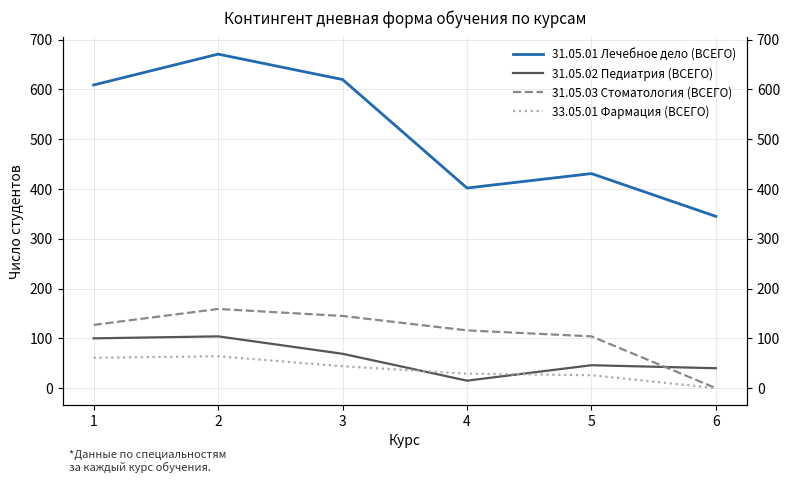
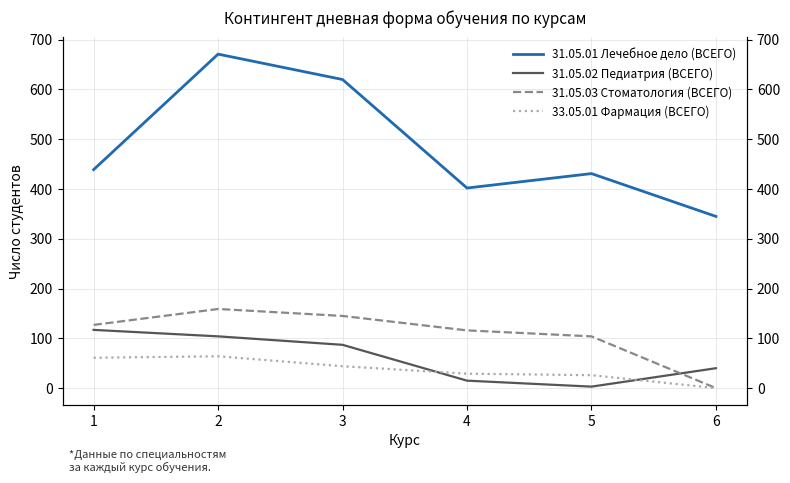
31.05.01 Лечебное дело (ВСЕГО), 1: 610 -> 440
31.05.02 Педиатрия (ВСЕГО), 1: 100 -> 120
31.05.02 Педиатрия (ВСЕГО), 3: 70 -> 90
31.05.02 Педиатрия (ВСЕГО), 5: 50 -> 0
